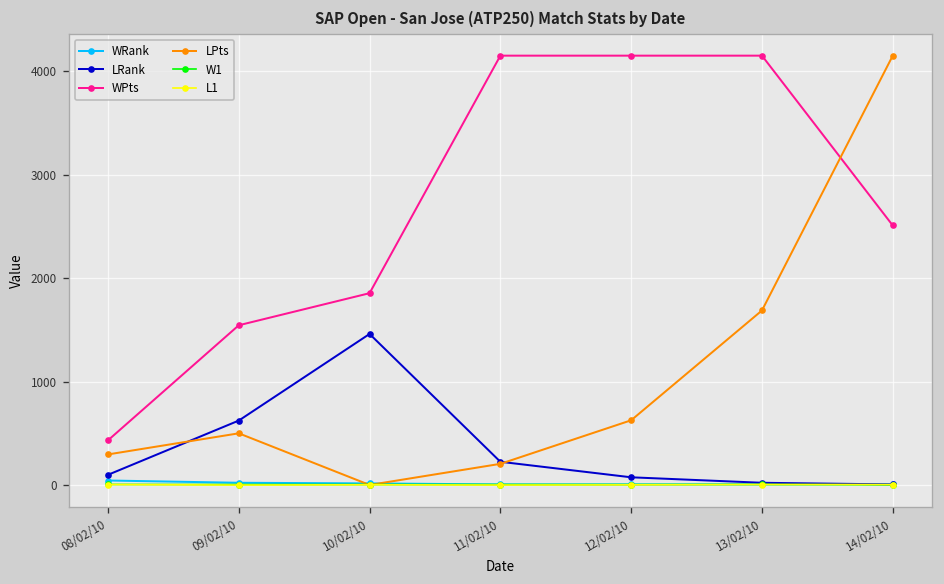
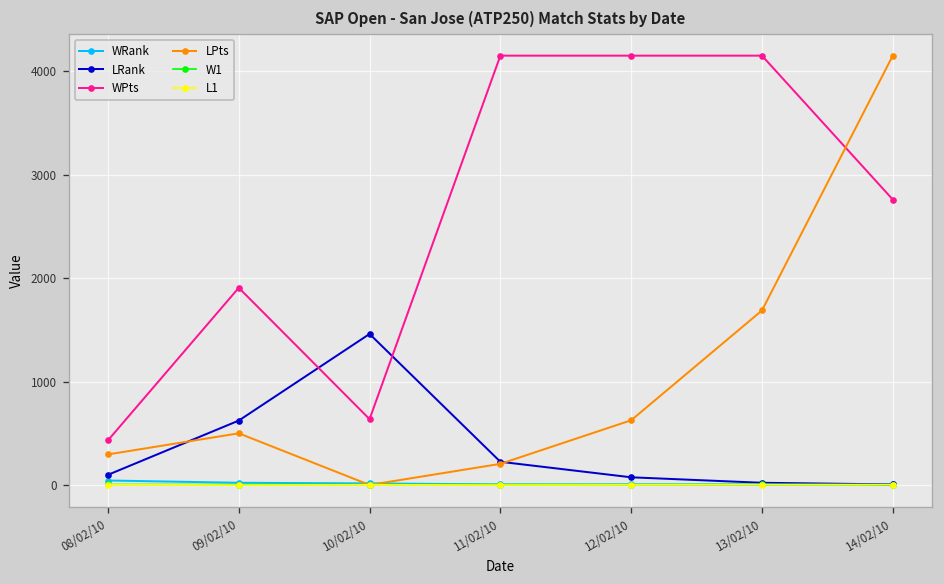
WPts, 09/02/10: 1500 -> 1900
WPts, 10/02/10: 1900 -> 600
WPts, 14/02/10: 2500 -> 2800
